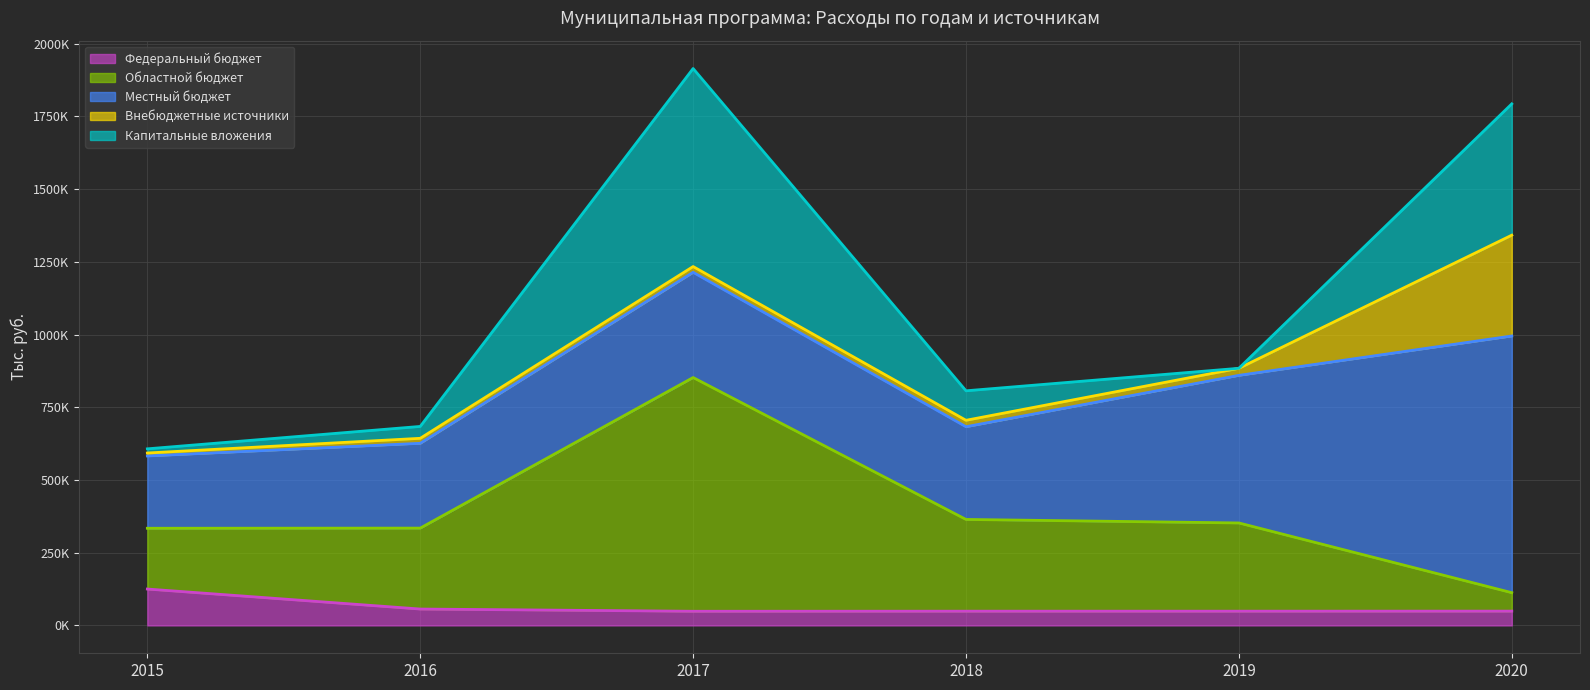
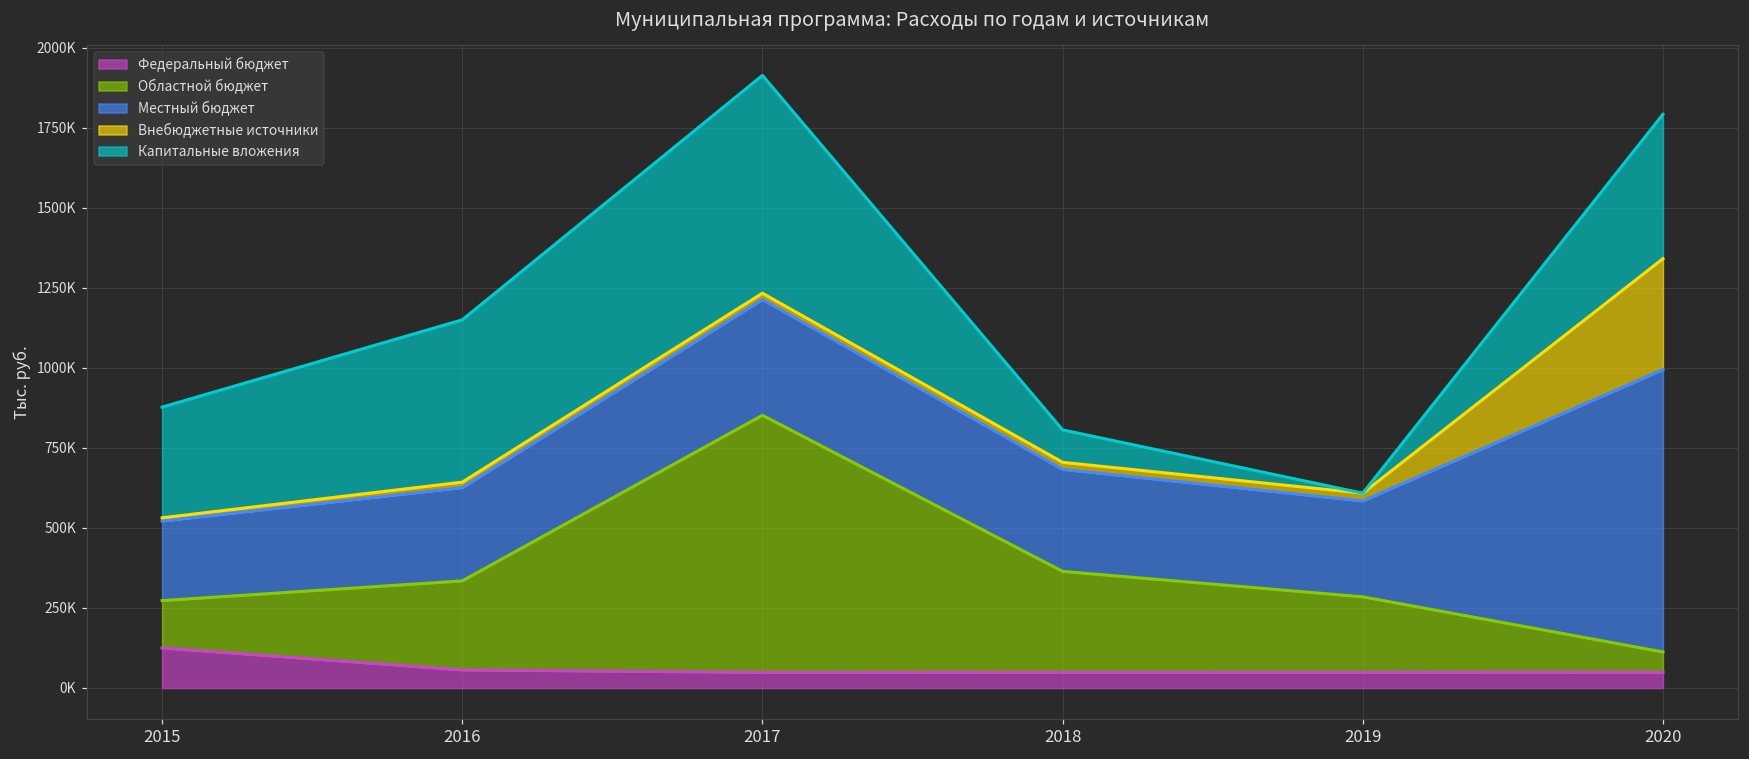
Областной бюджет, 2015: 210000 -> 150000
Капитальные вложения, 2015: 10000 -> 350000
Капитальные вложения, 2016: 40000 -> 510000
Областной бюджет, 2019: 300000 -> 240000
Местный бюджет, 2019: 510000 -> 300000
